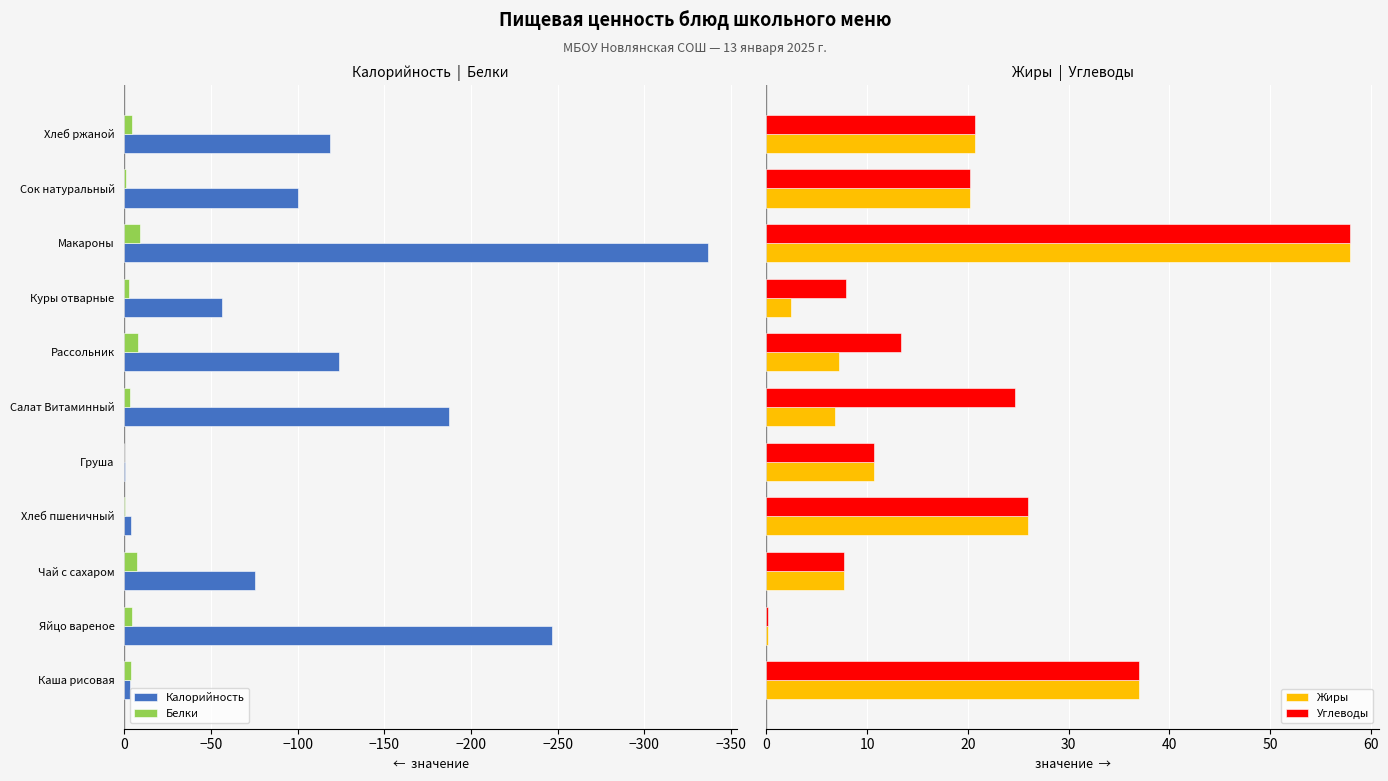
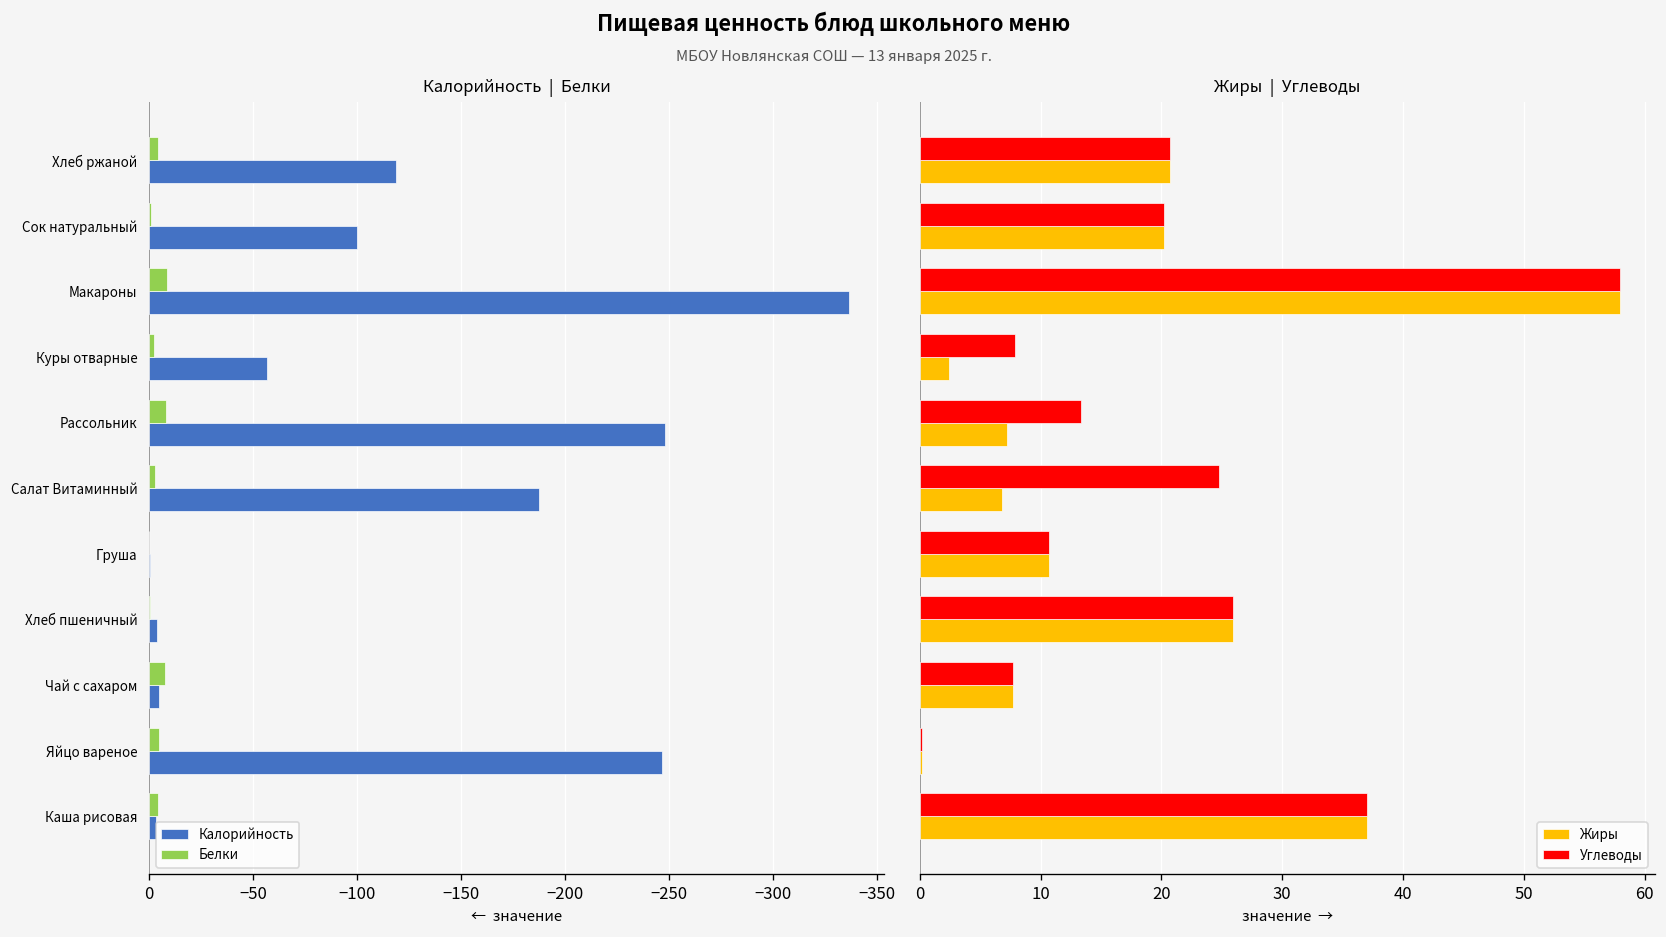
Калорийность | Белки, Калорийность, Рассольник: -124 -> -248
Калорийность | Белки, Калорийность, Чай с сахаром: -75 -> -5
